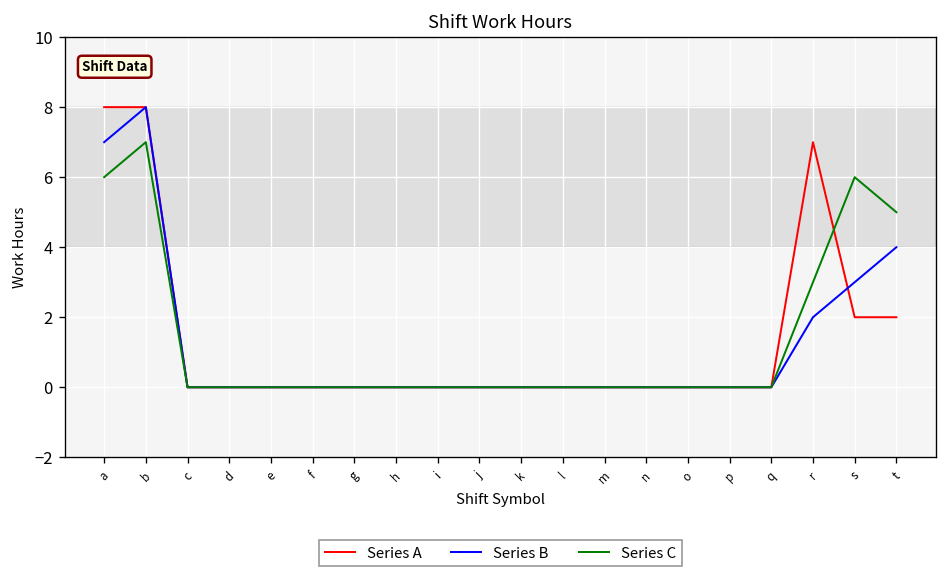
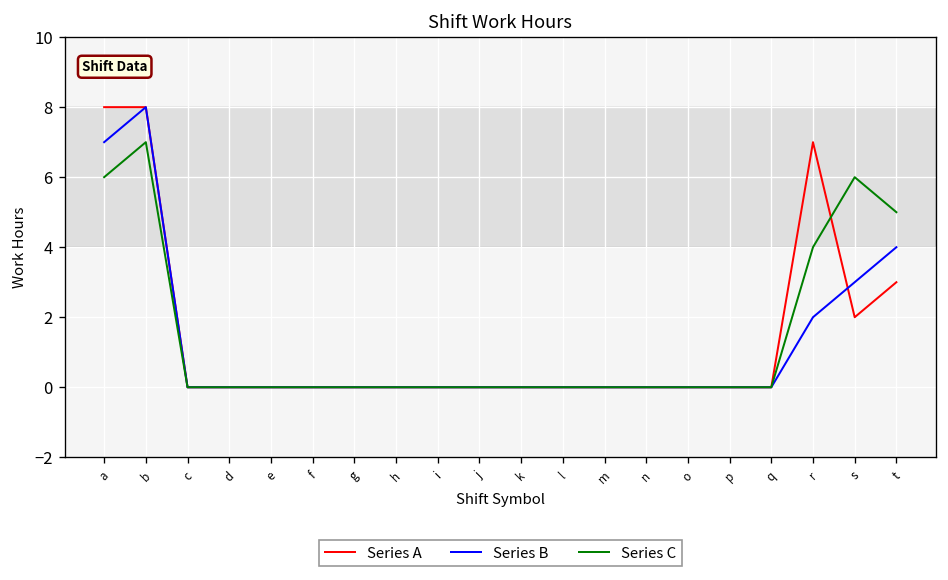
Series C, r: 3 -> 4
Series A, t: 2 -> 3
